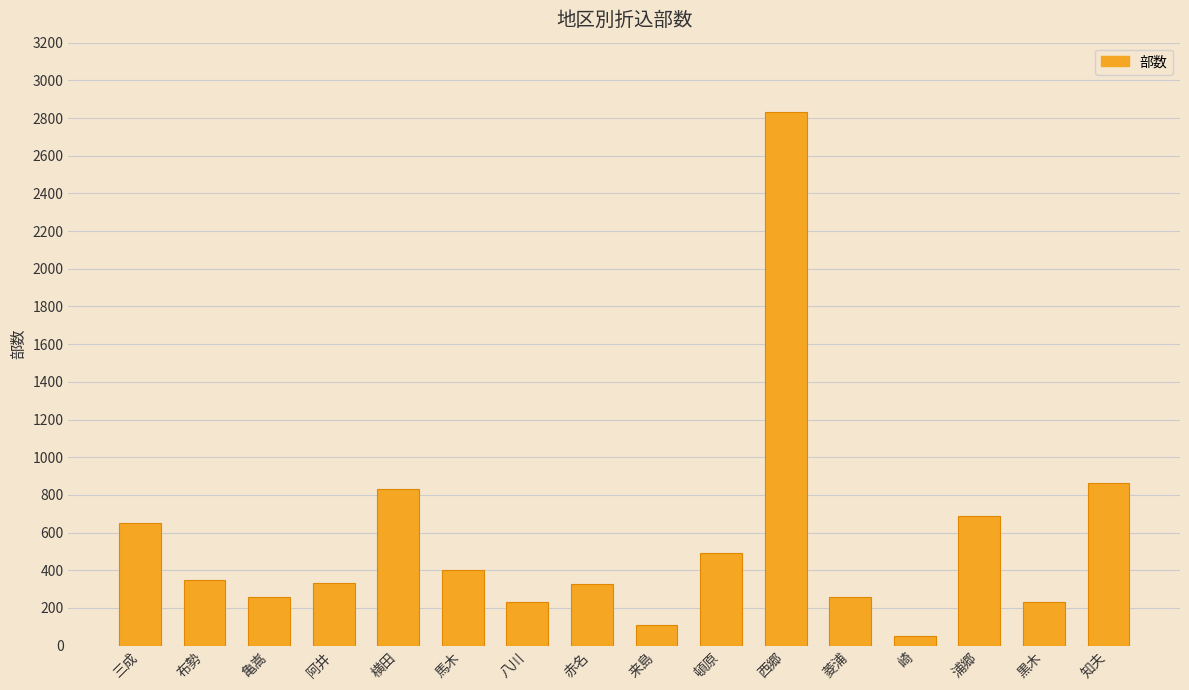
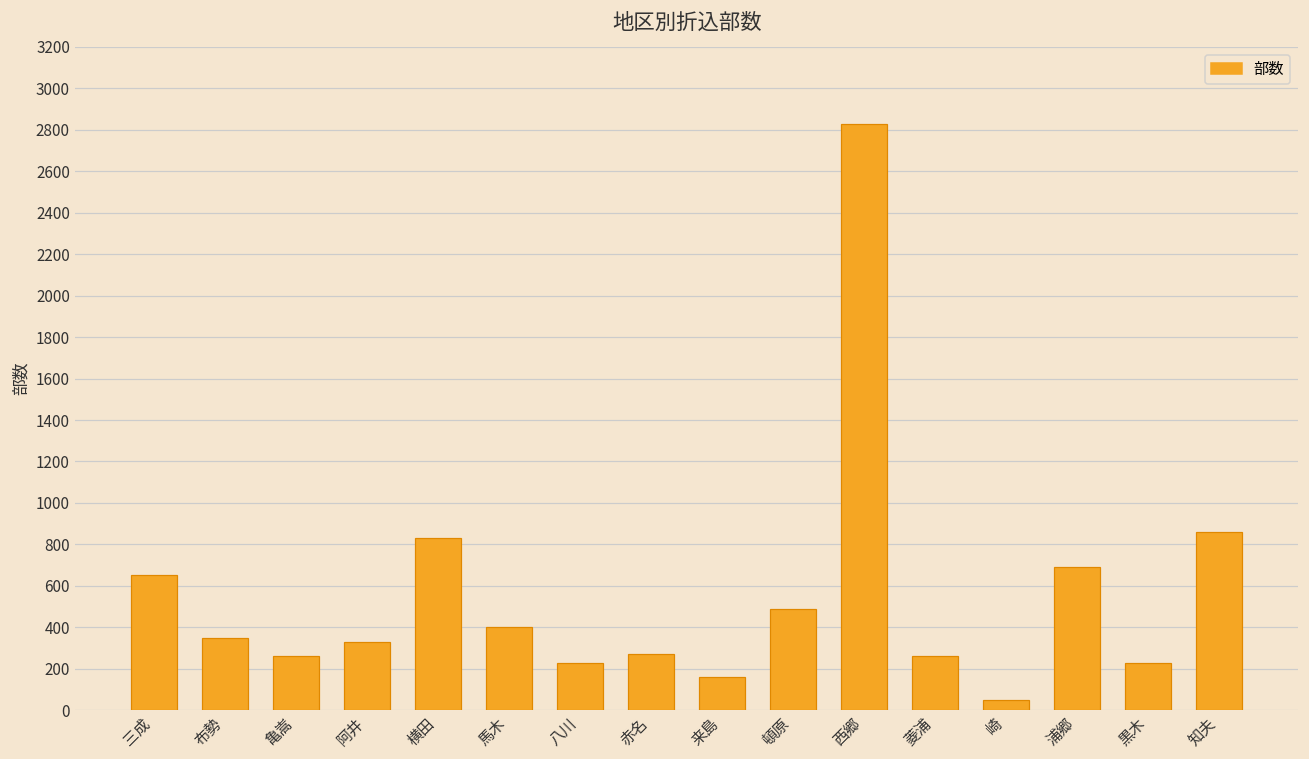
赤名: 330 -> 270
来島: 110 -> 160
